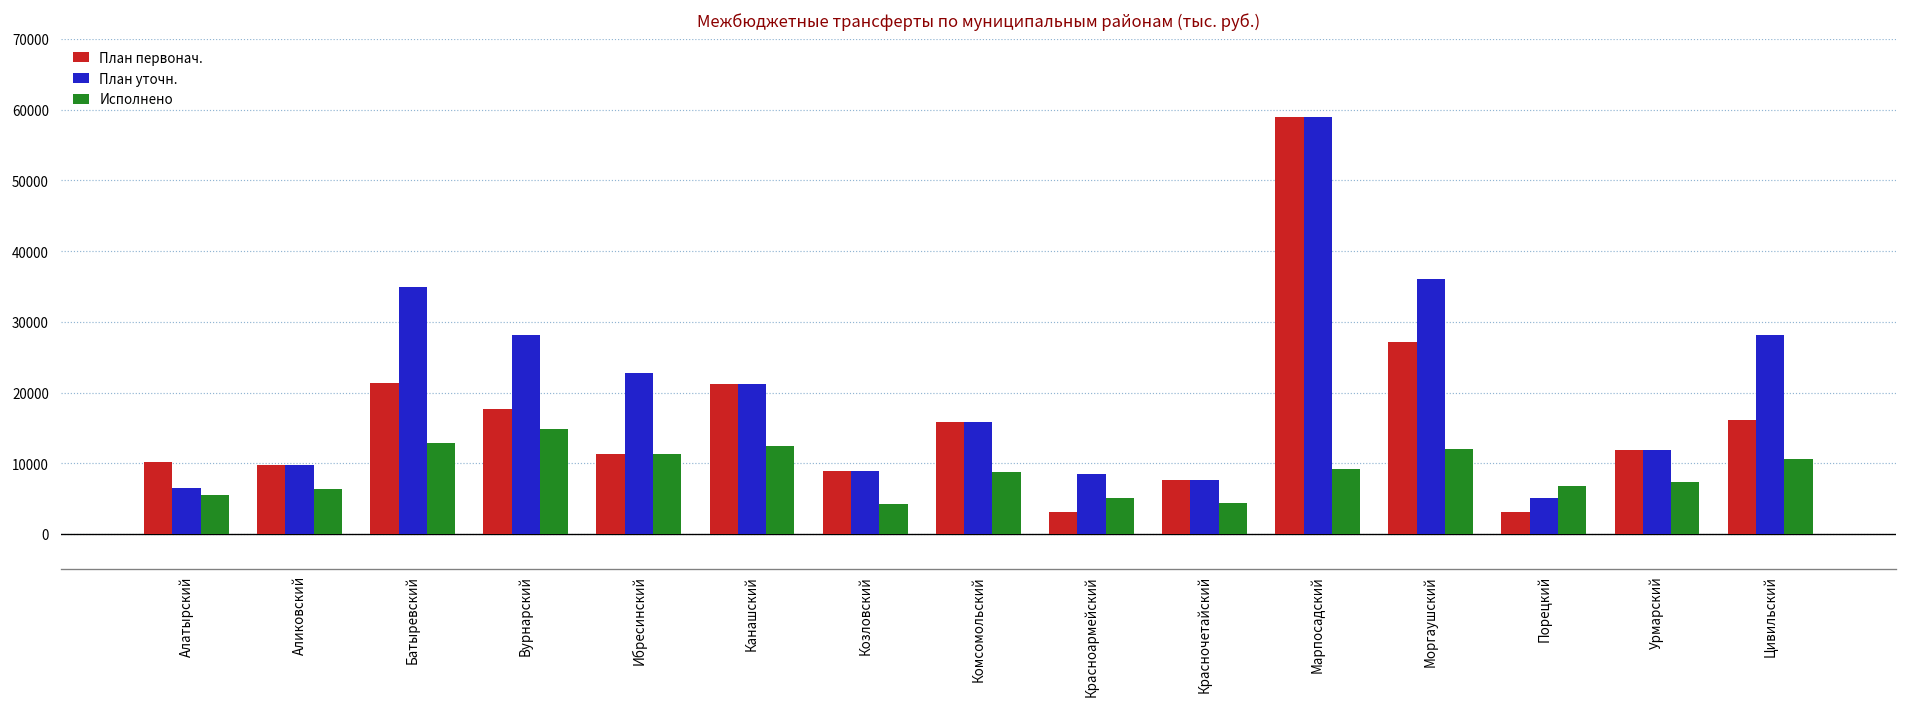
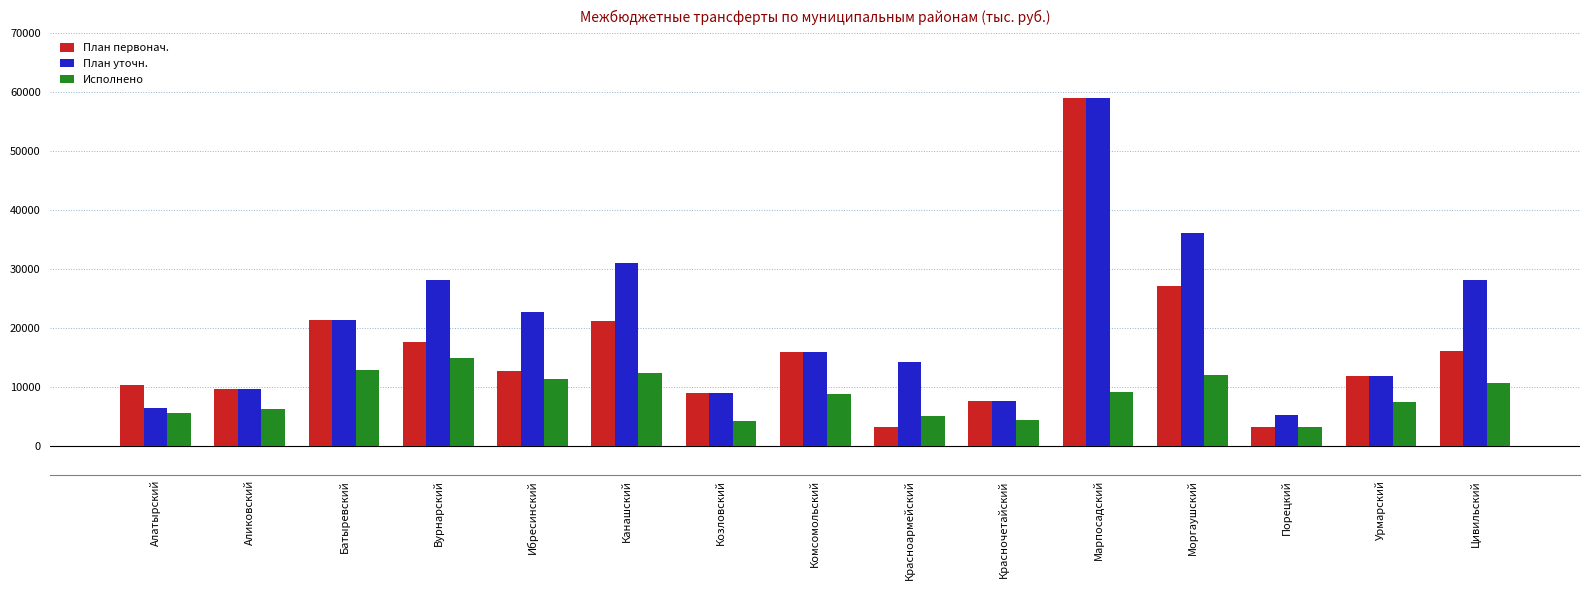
План уточн., Батыревский: 35000 -> 21000
План первонач., Ибресинский: 11000 -> 13000
План уточн., Канашский: 21000 -> 31000
План уточн., Красноармейский: 8000 -> 14000
Исполнено, Порецкий: 7000 -> 3000
